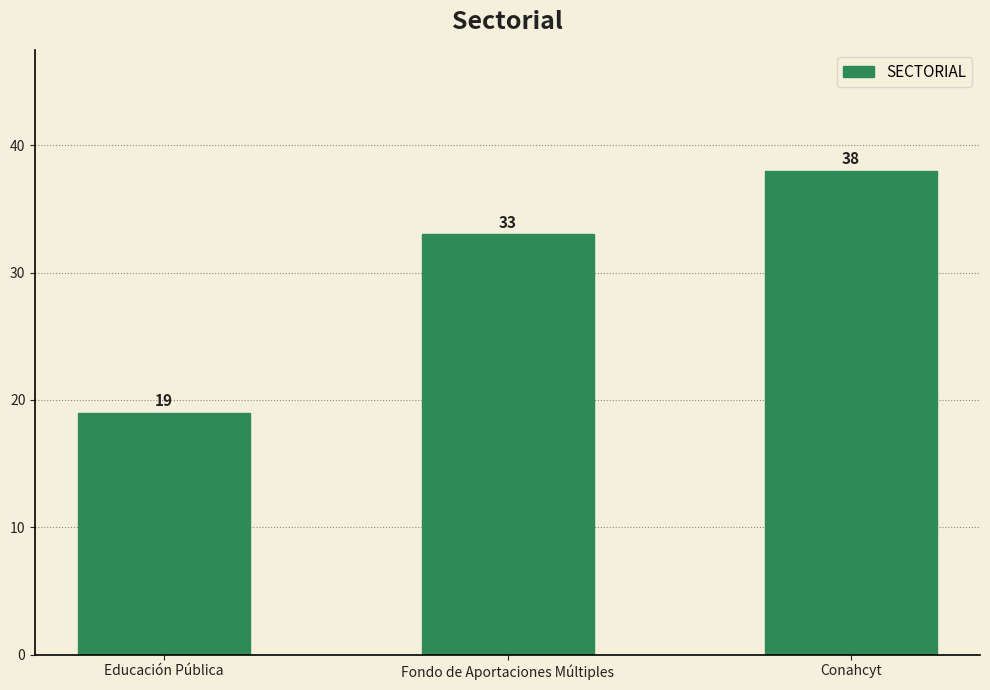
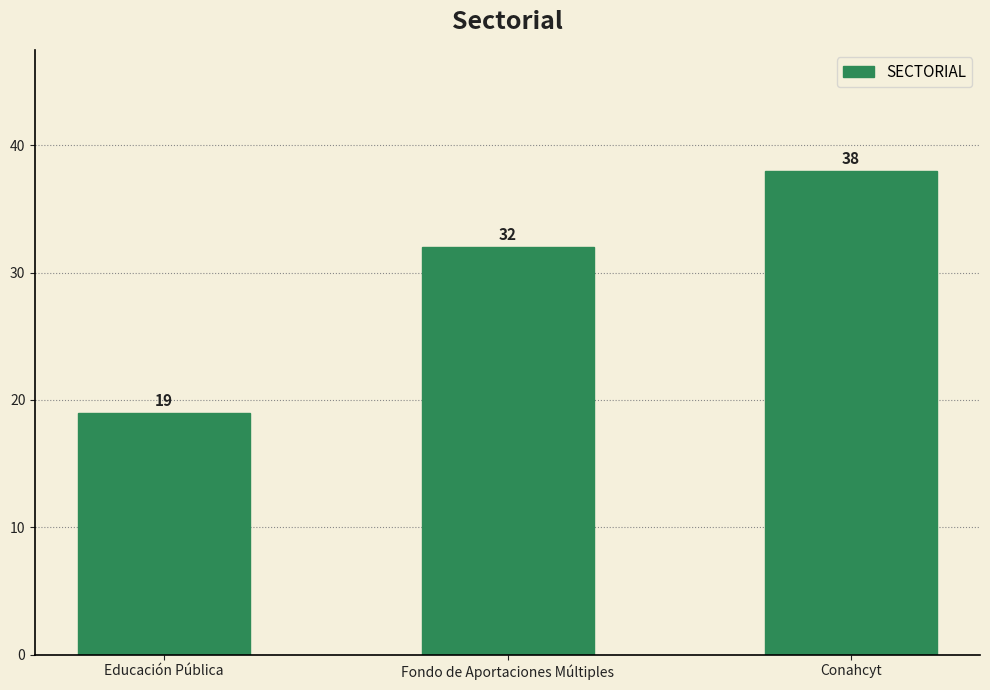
Fondo de Aportaciones Múltiples: 33 -> 32
